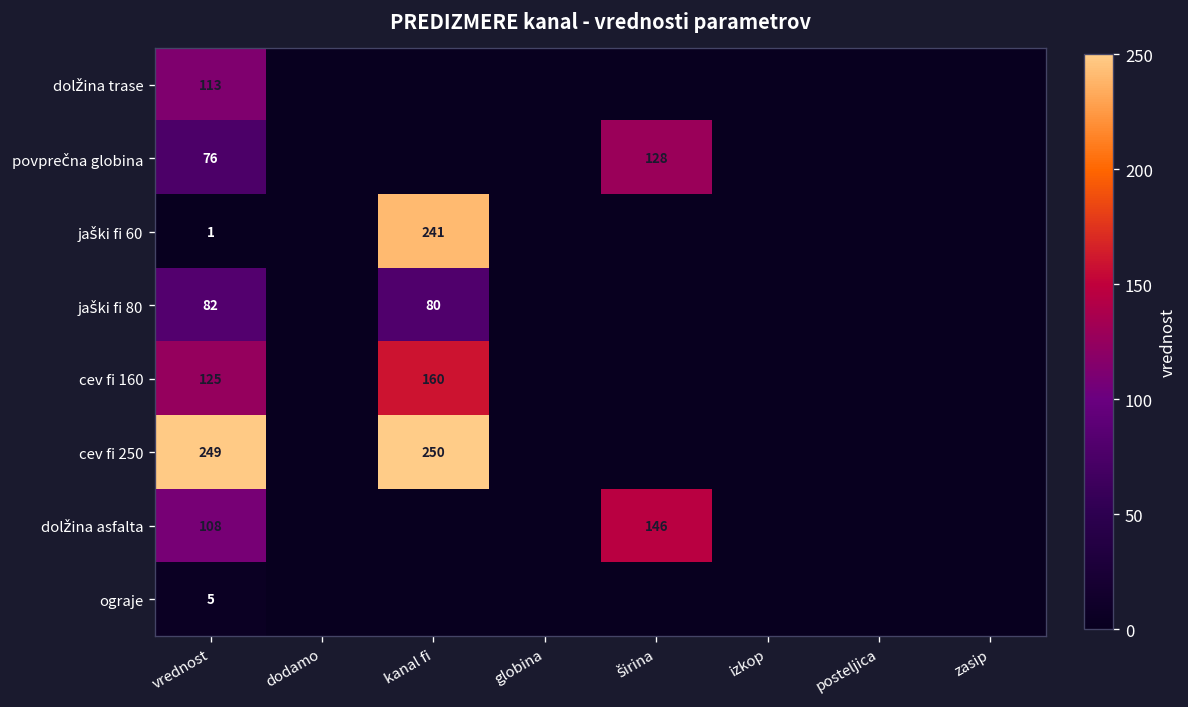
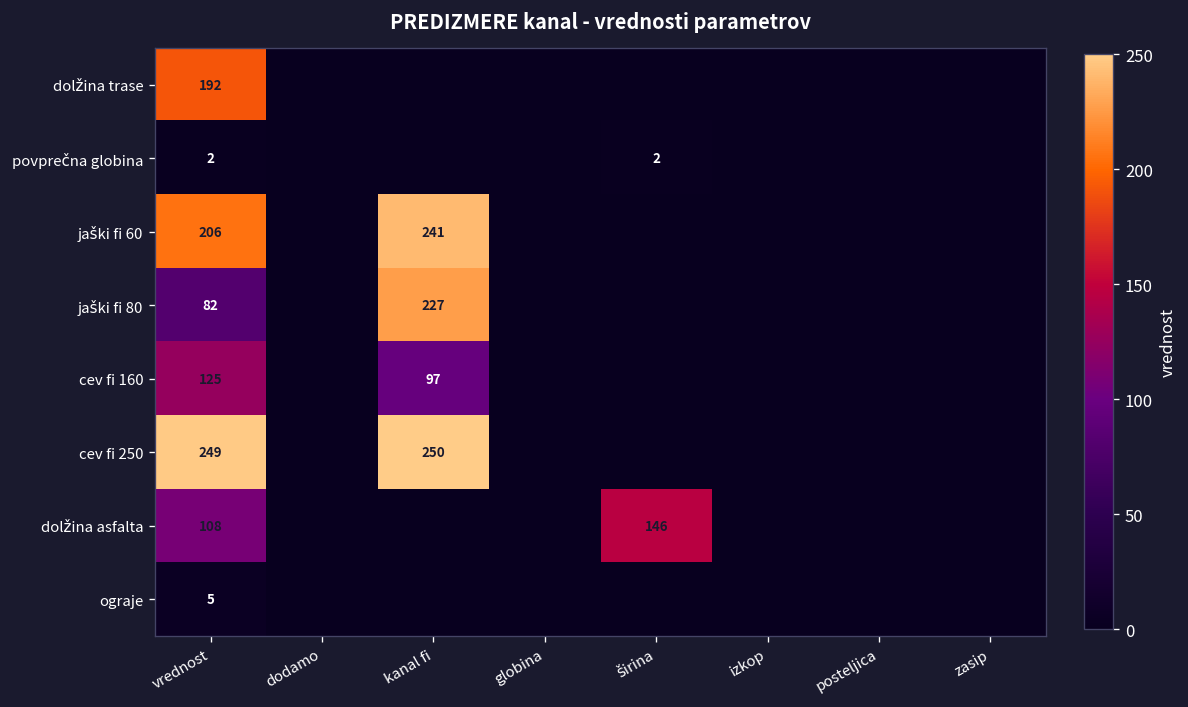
dolžina trase, vrednost: 113 -> 192
povprečna globina, vrednost: 76 -> 2
povprečna globina, širina: 128 -> 2
jaški fi 60, vrednost: 1 -> 206
jaški fi 80, kanal fi: 80 -> 227
cev fi 160, kanal fi: 160 -> 97
